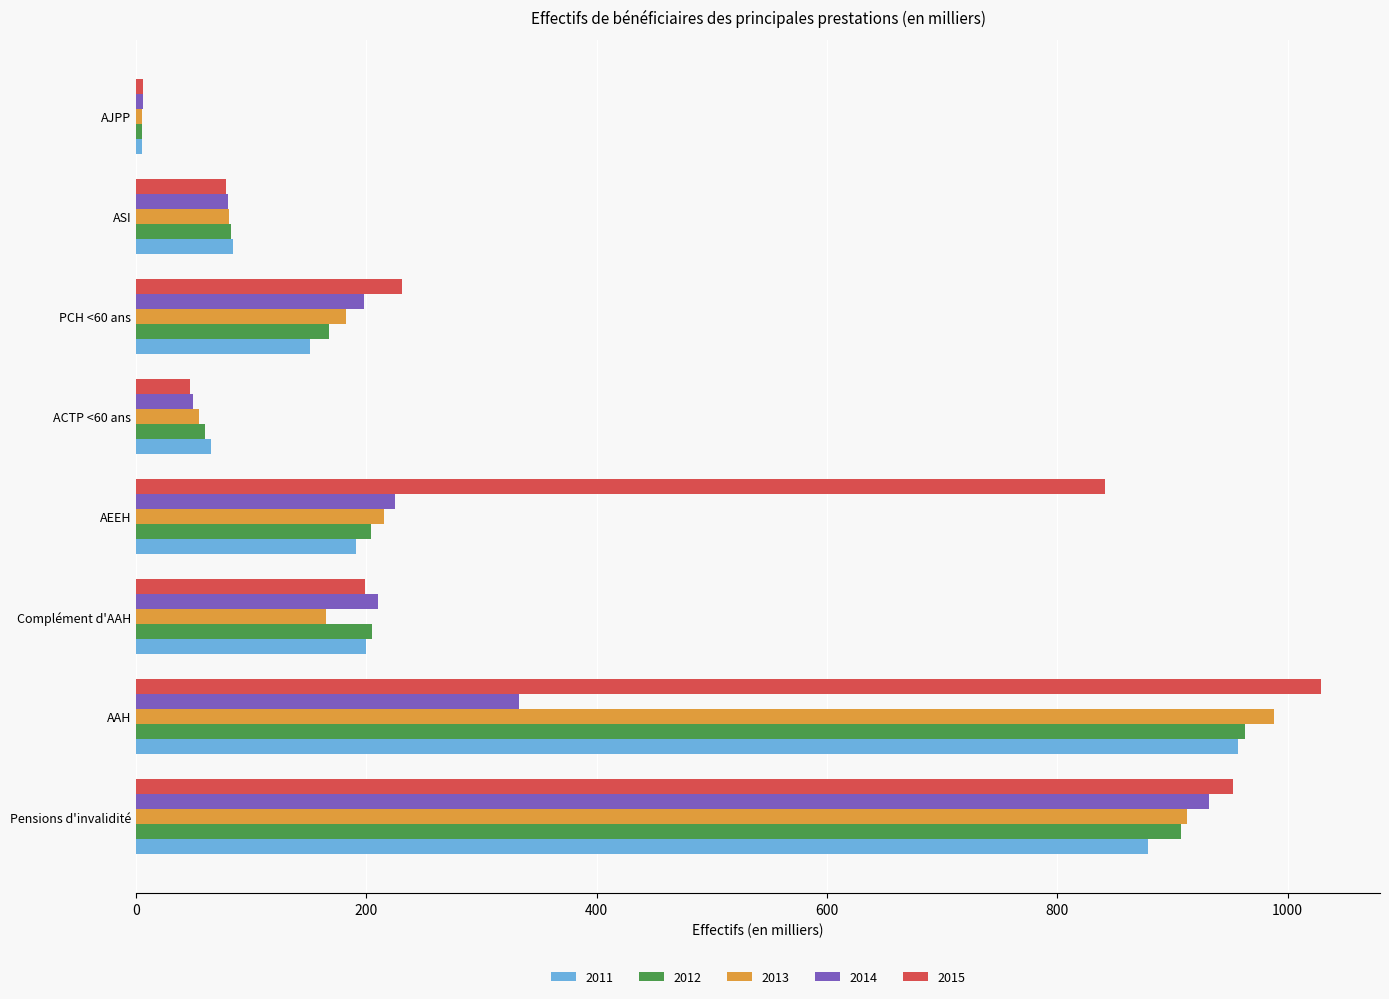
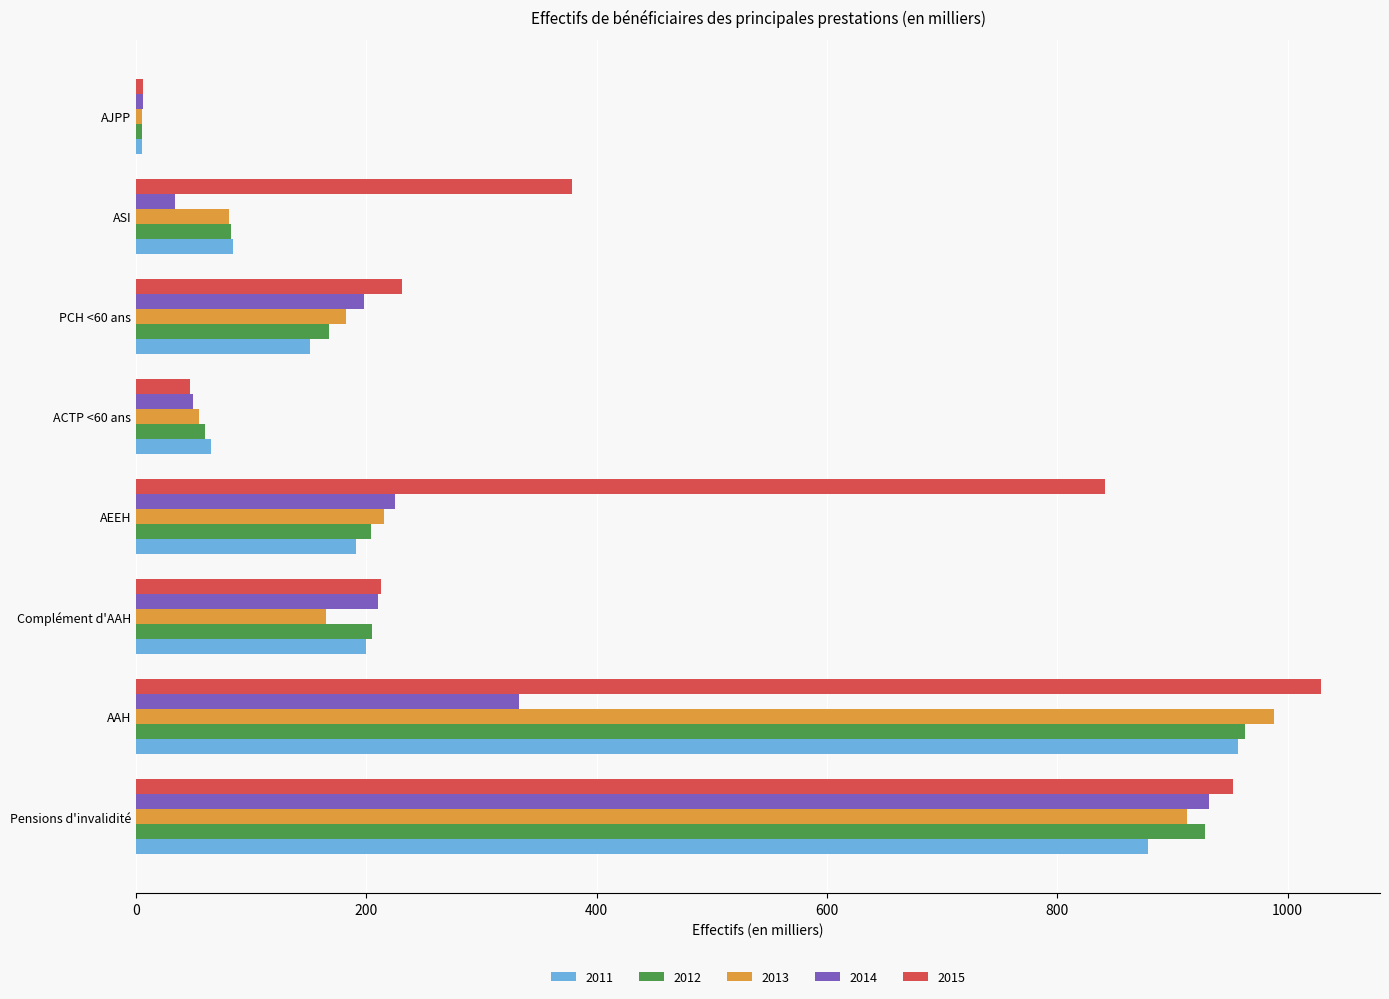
2015, ASI: 78 -> 379
2014, ASI: 80 -> 34
2015, Complément d'AAH: 198 -> 212
2012, Pensions d'invalidité: 907 -> 928
